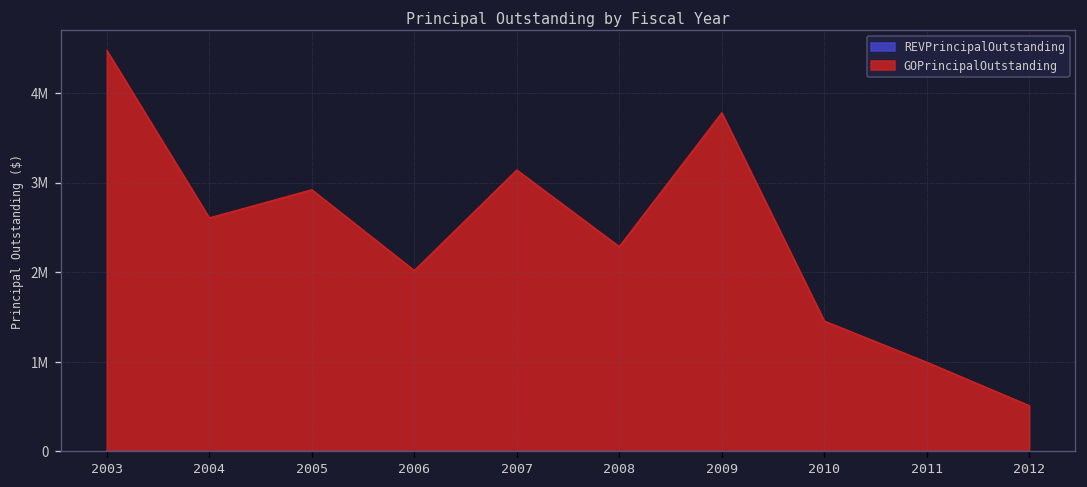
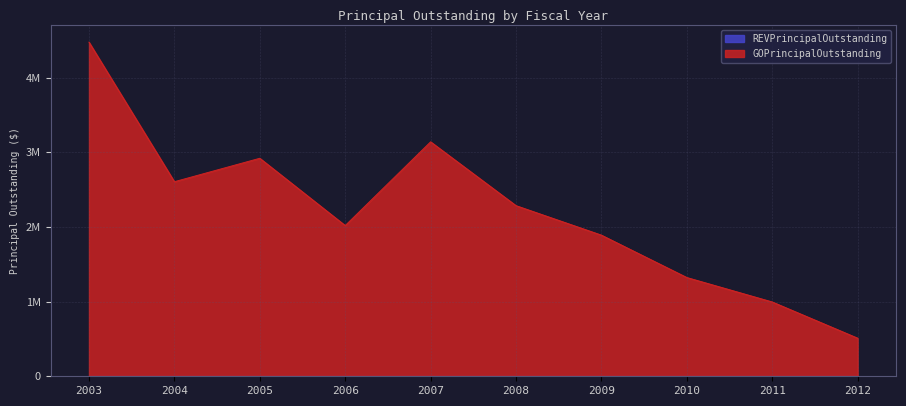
GOPrincipalOutstanding, 2009: 3800000 -> 1900000
GOPrincipalOutstanding, 2010: 1500000 -> 1300000
